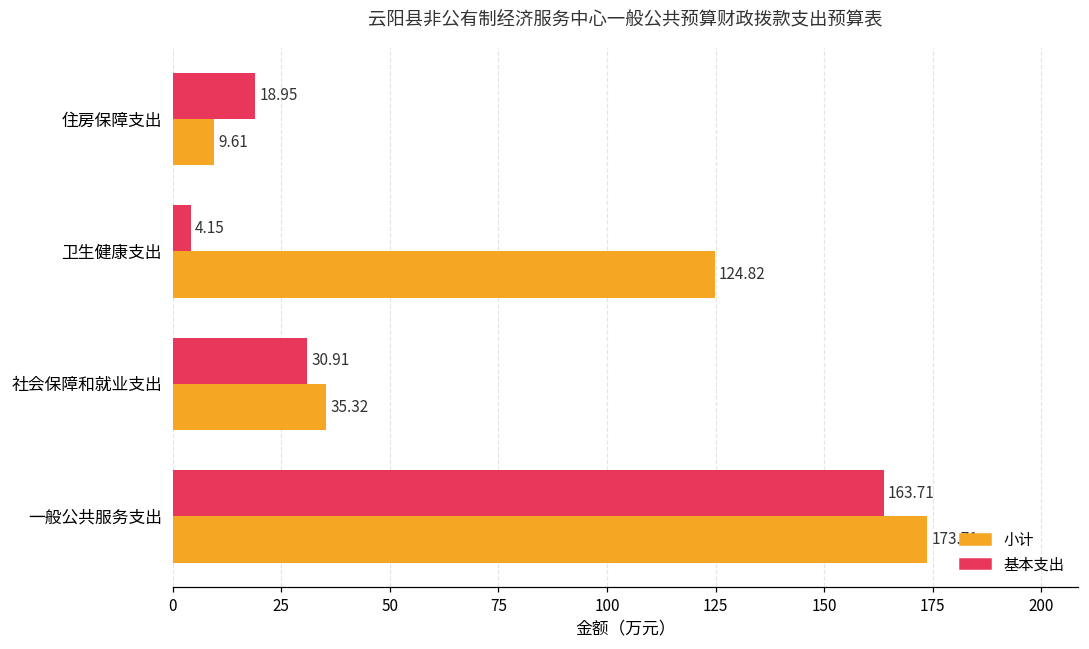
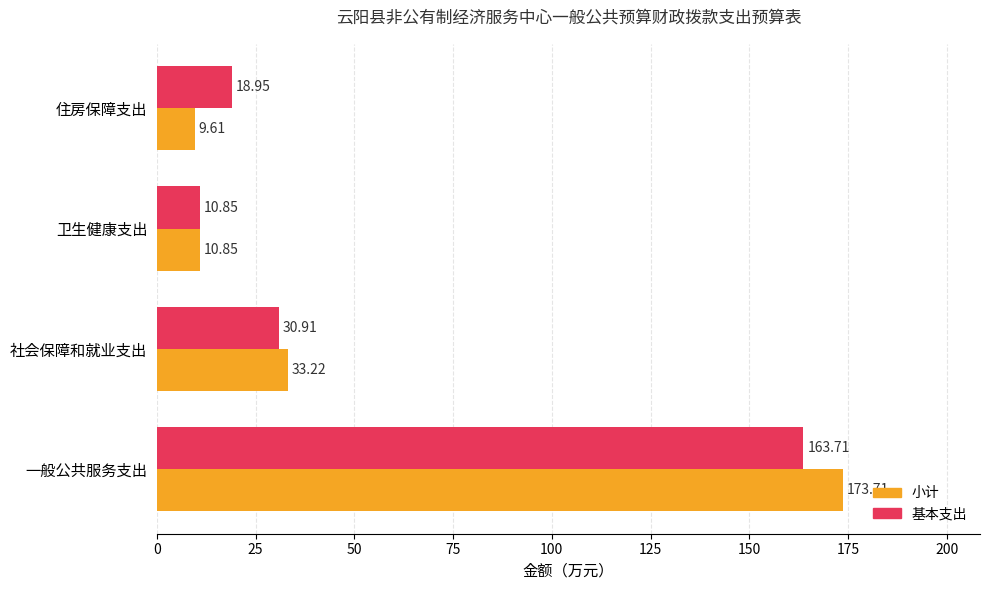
基本支出, 卫生健康支出: 4.15 -> 10.85
小计, 卫生健康支出: 124.82 -> 10.85
小计, 社会保障和就业支出: 35.32 -> 33.22
